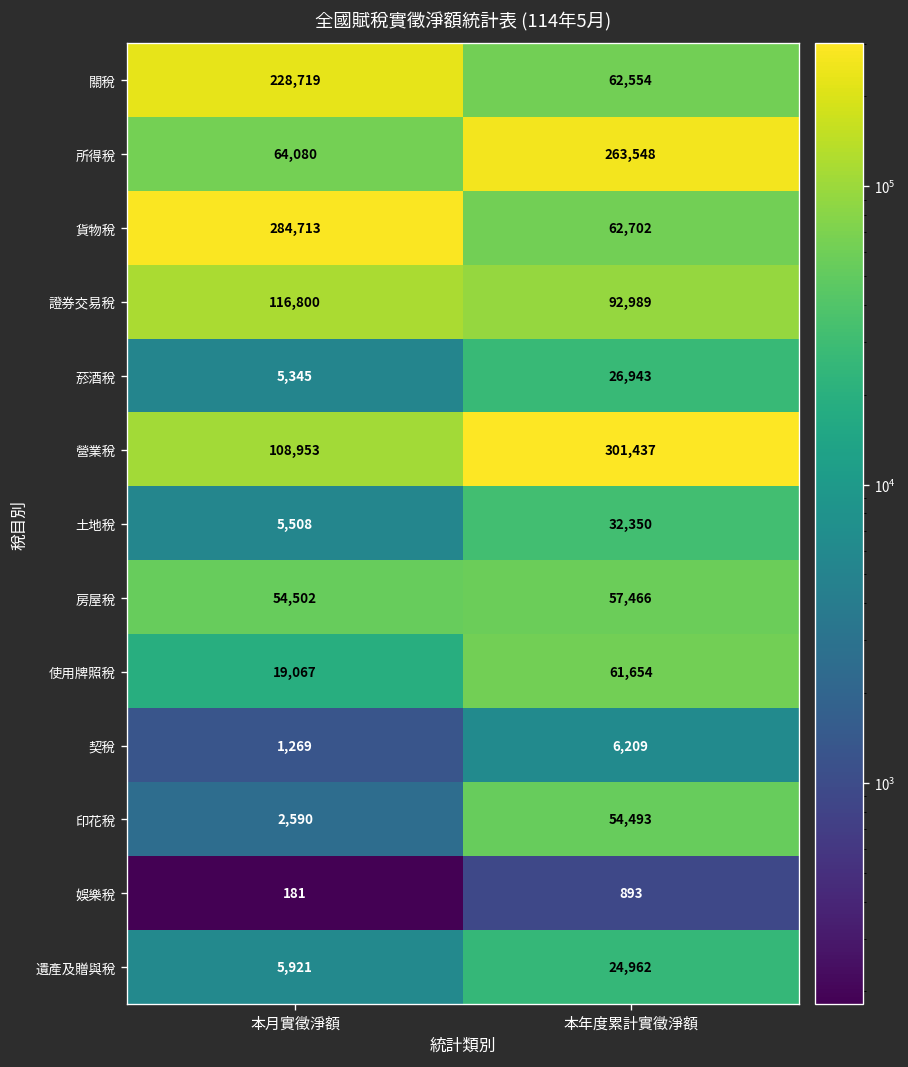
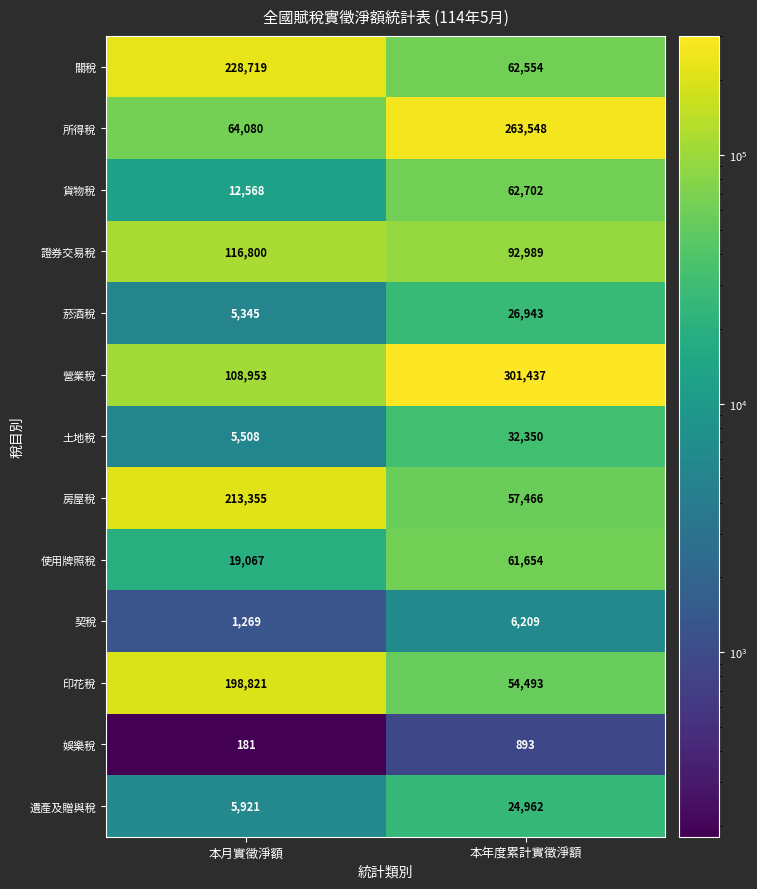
貨物稅, 本月實徵淨額: 284,713 -> 12,568
房屋稅, 本月實徵淨額: 54,502 -> 213,355
印花稅, 本月實徵淨額: 2,590 -> 198,821
